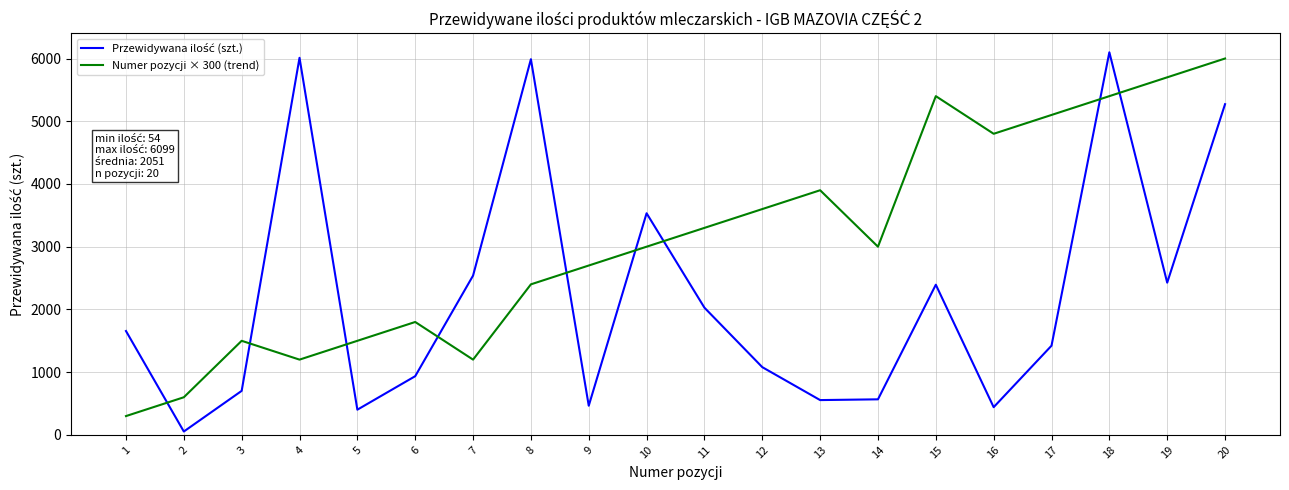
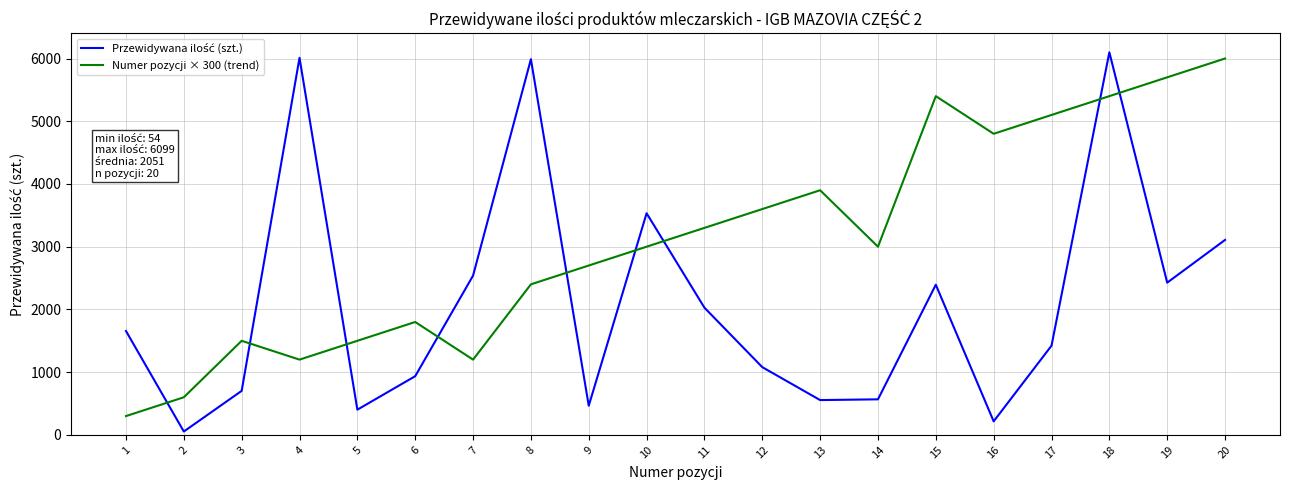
Przewidywana ilość (szt.), 16: 400 -> 200
Przewidywana ilość (szt.), 20: 5300 -> 3100
